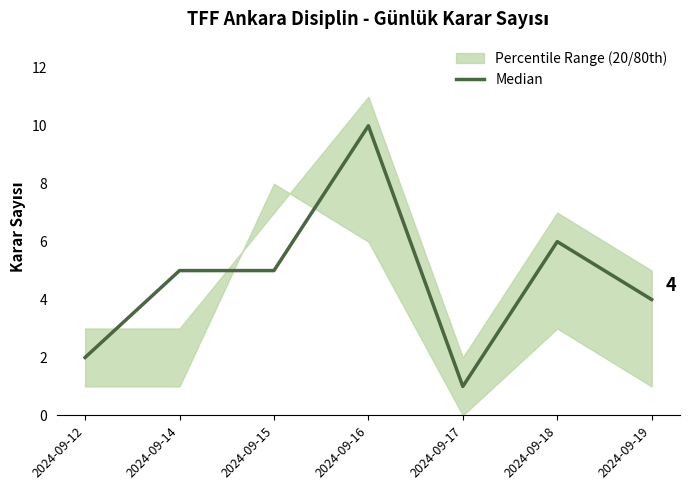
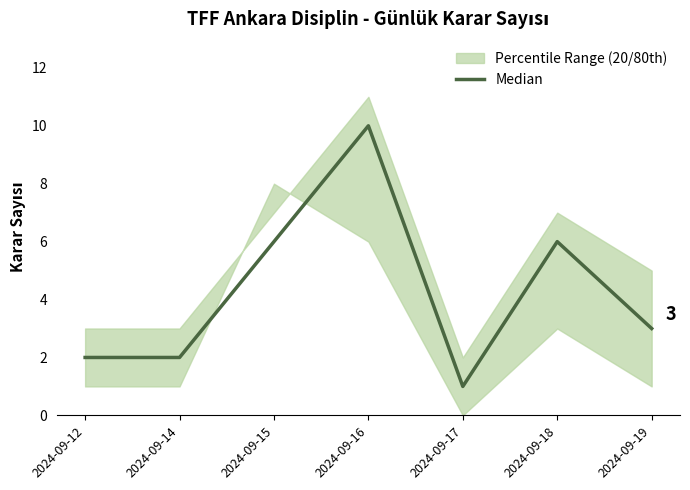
Median, 2024-09-14: 5 -> 2
Median, 2024-09-15: 5 -> 6
Median, 2024-09-19: 4 -> 3
